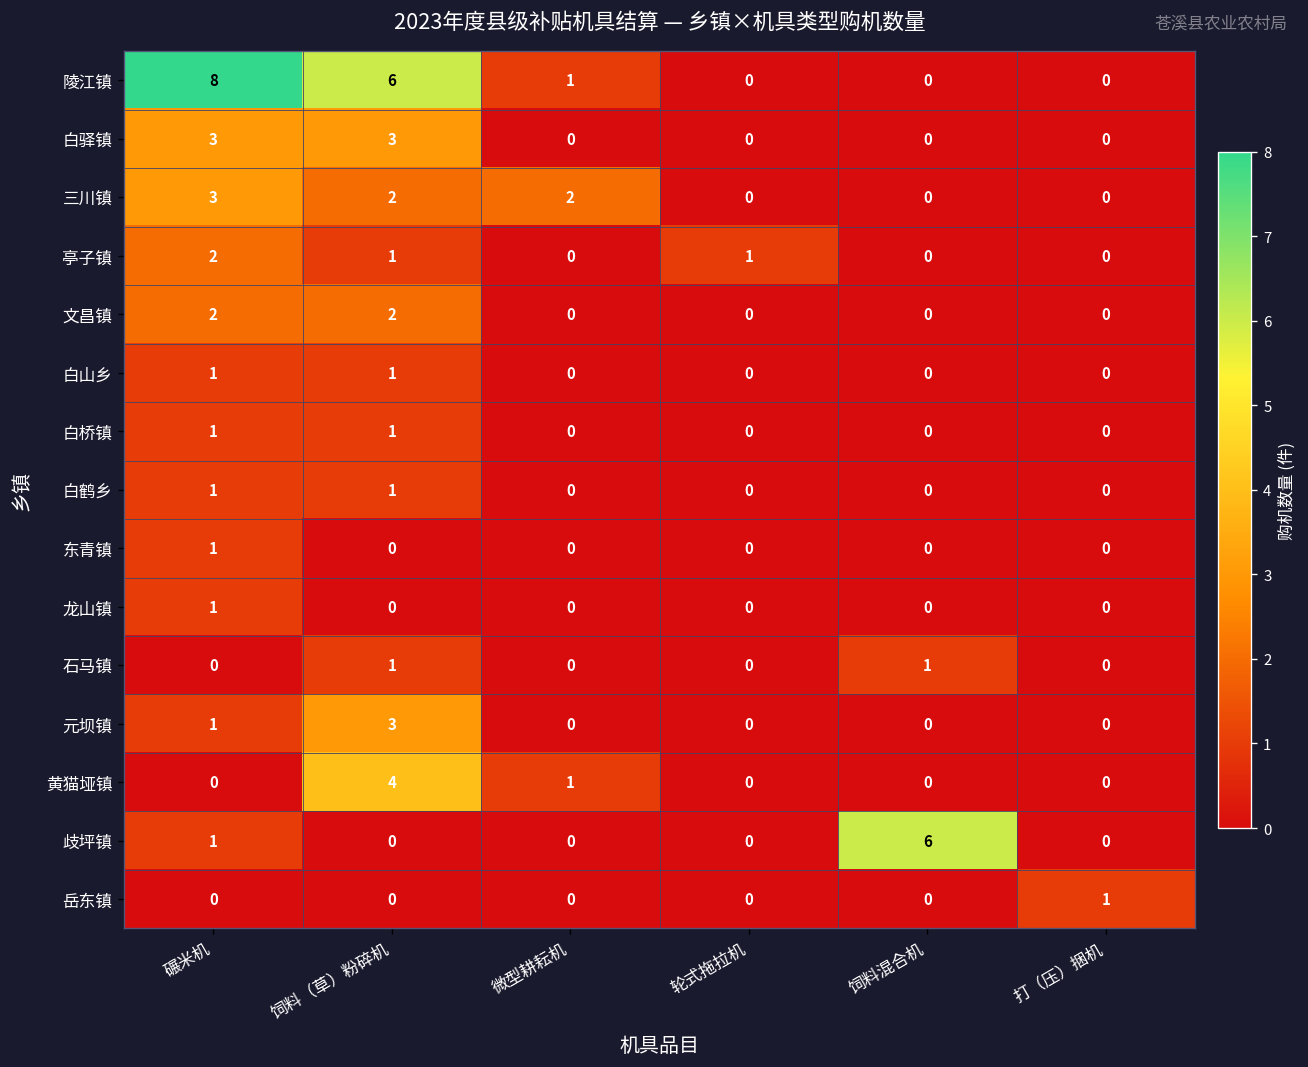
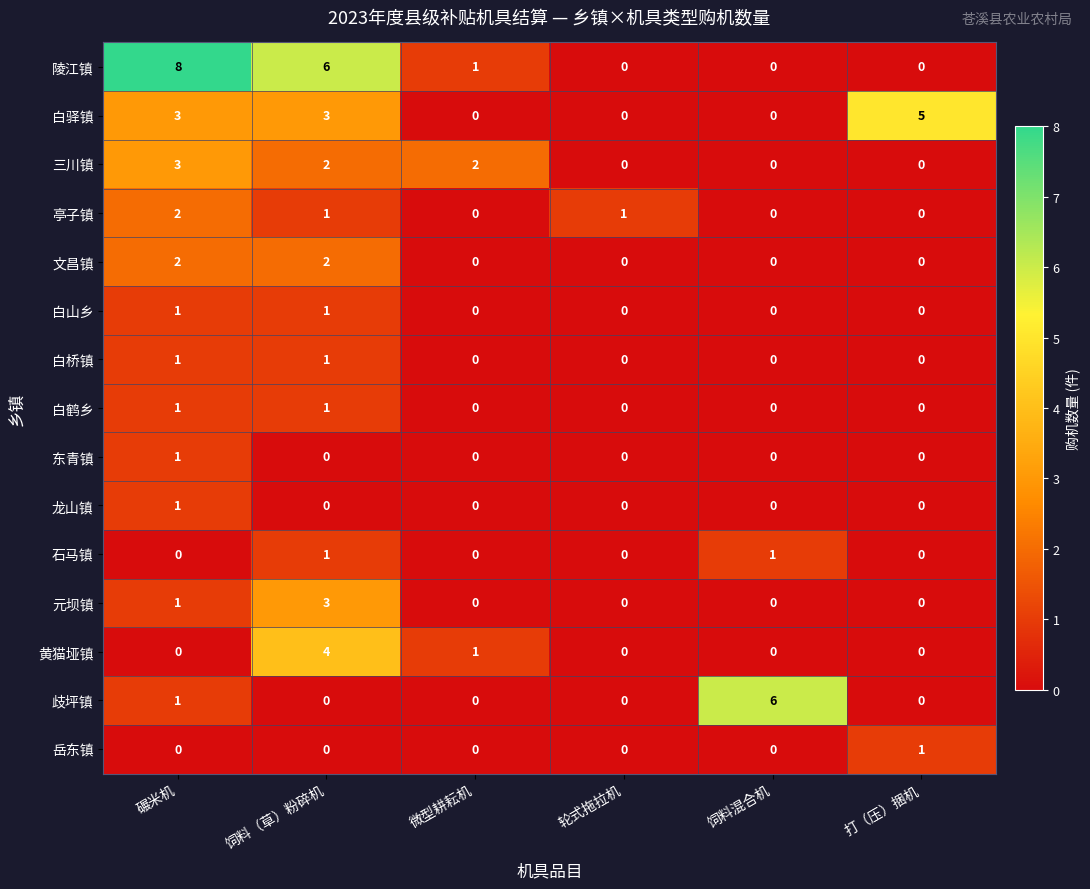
白驿镇, 打（压）捆机: 0 -> 5
